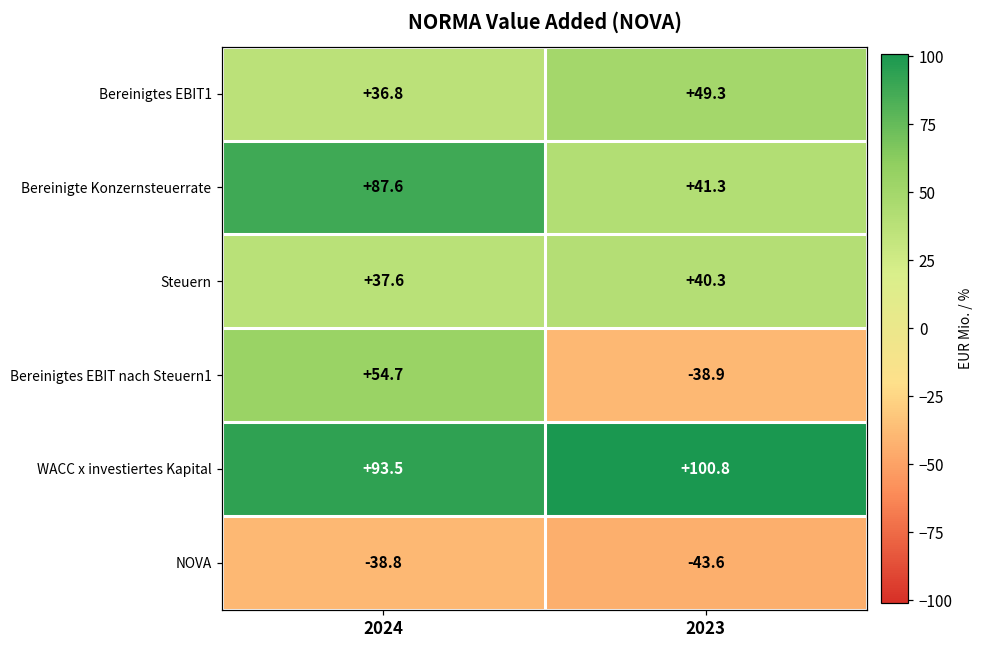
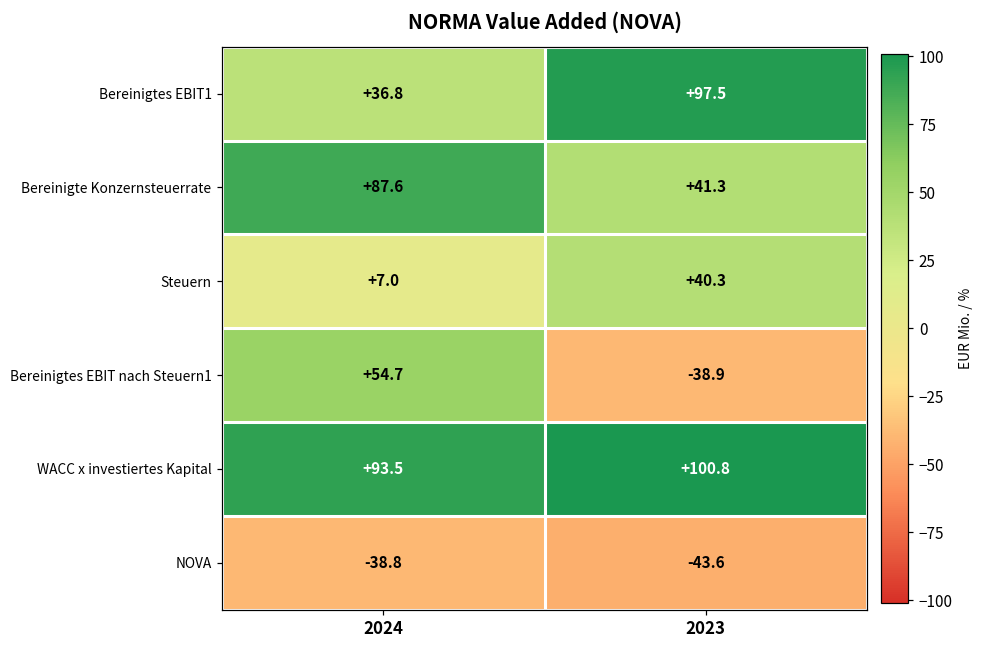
Bereinigtes EBIT1, 2023: +49.3 -> +97.5
Steuern, 2024: +37.6 -> +7.0
